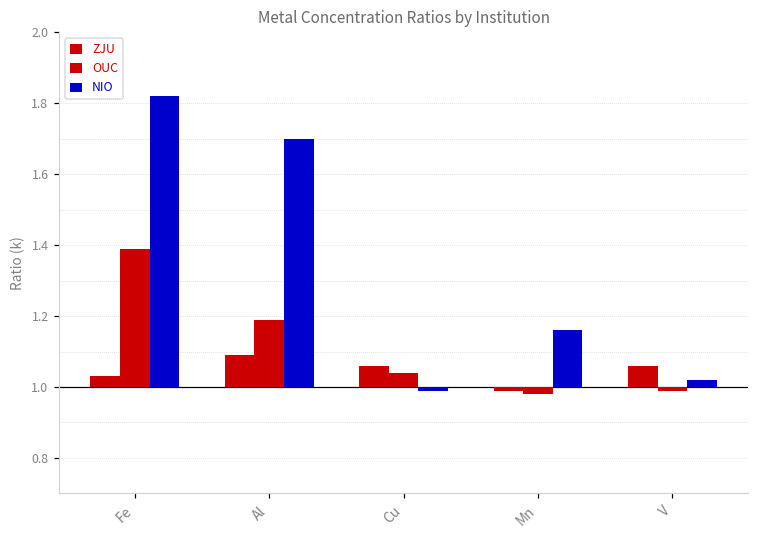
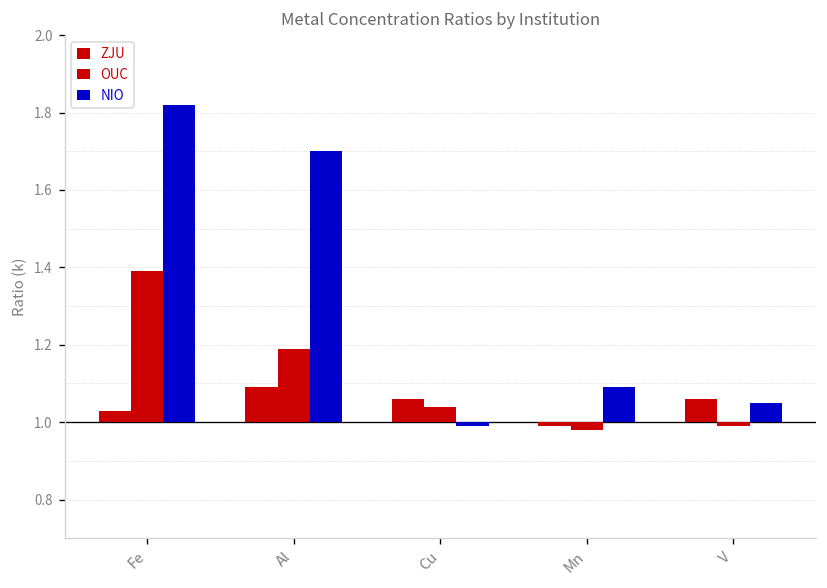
NIO, Mn: 1.16 -> 1.09
NIO, V: 1.02 -> 1.05
